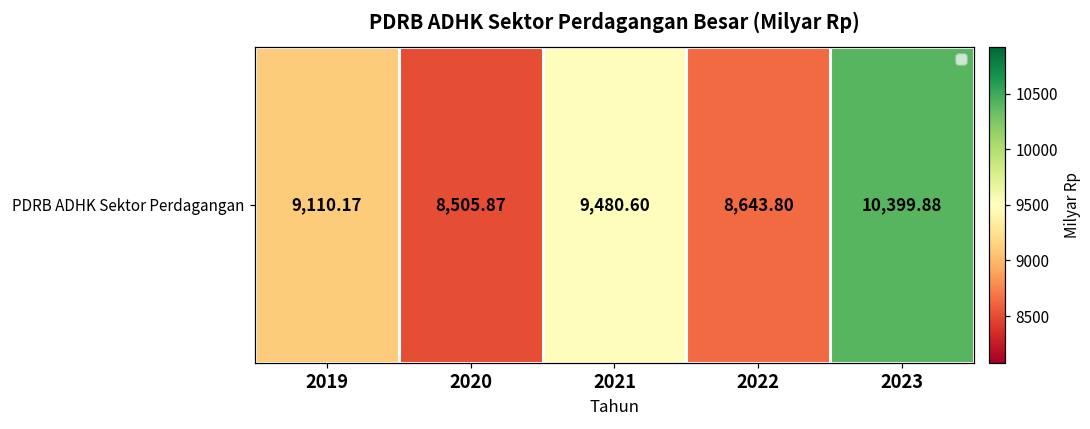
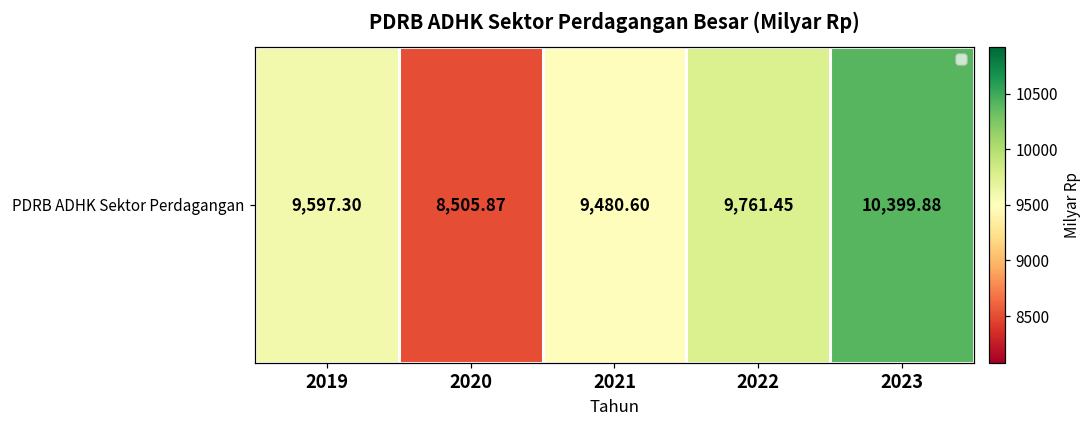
PDRB ADHK Sektor Perdagangan, 2019: 9,110.17 -> 9,597.30
PDRB ADHK Sektor Perdagangan, 2022: 8,643.80 -> 9,761.45
